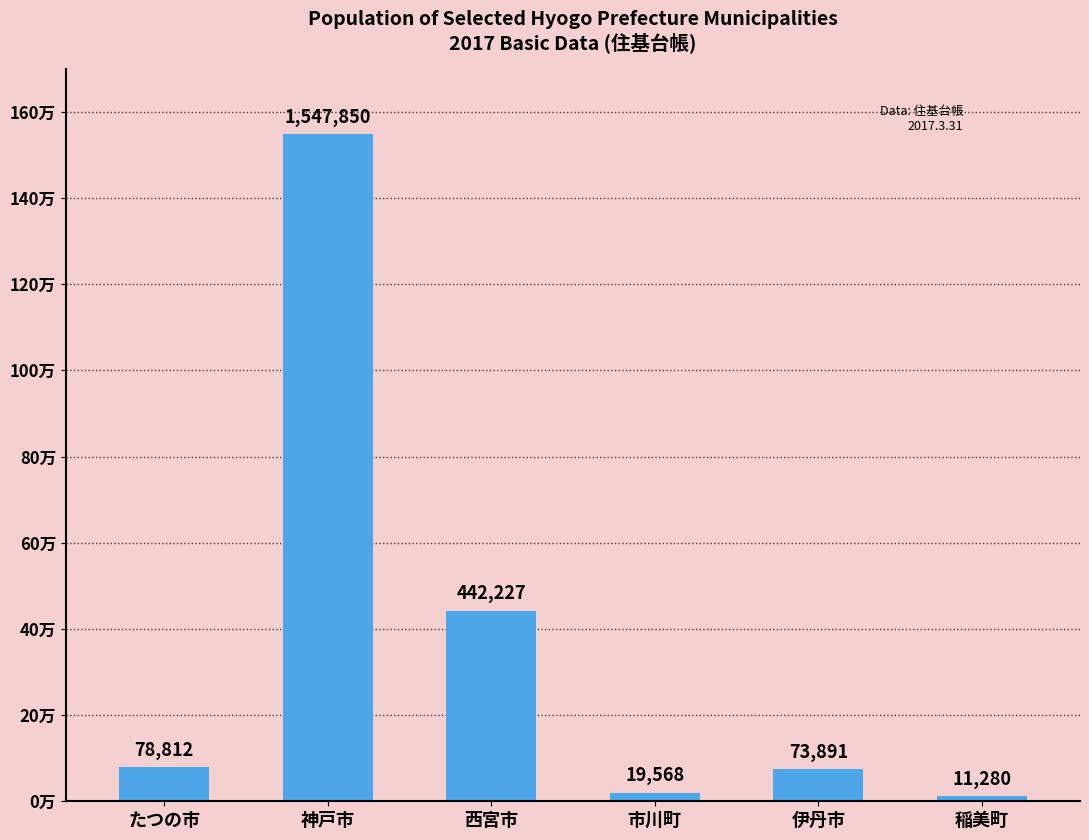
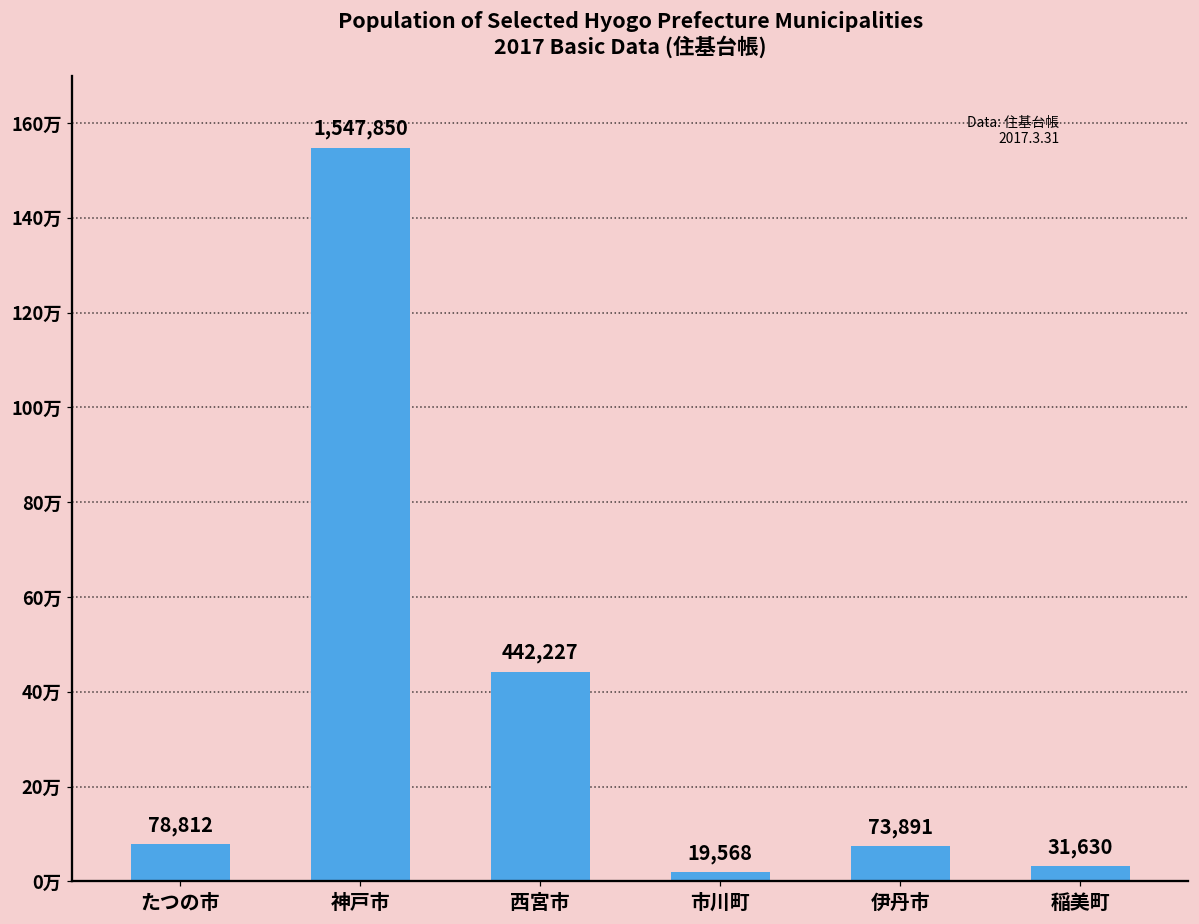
稲美町: 11,280 -> 31,630
